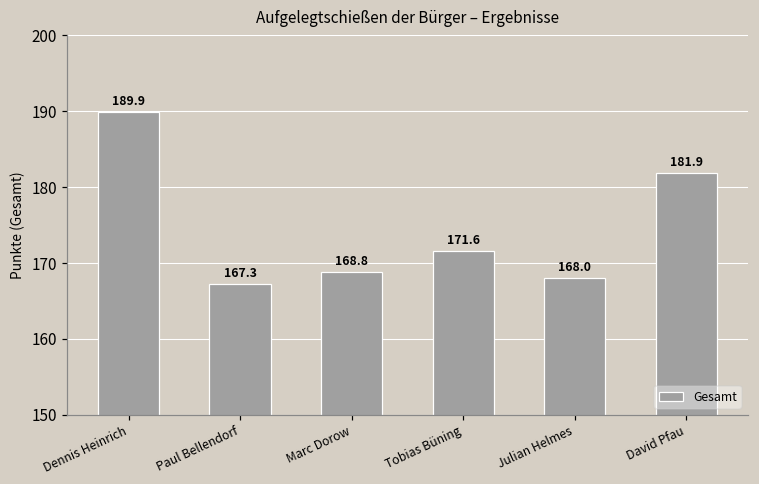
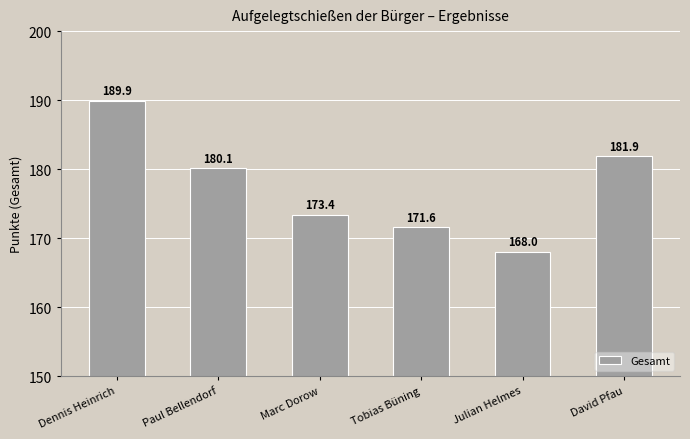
Paul Bellendorf: 167.3 -> 180.1
Marc Dorow: 168.8 -> 173.4
